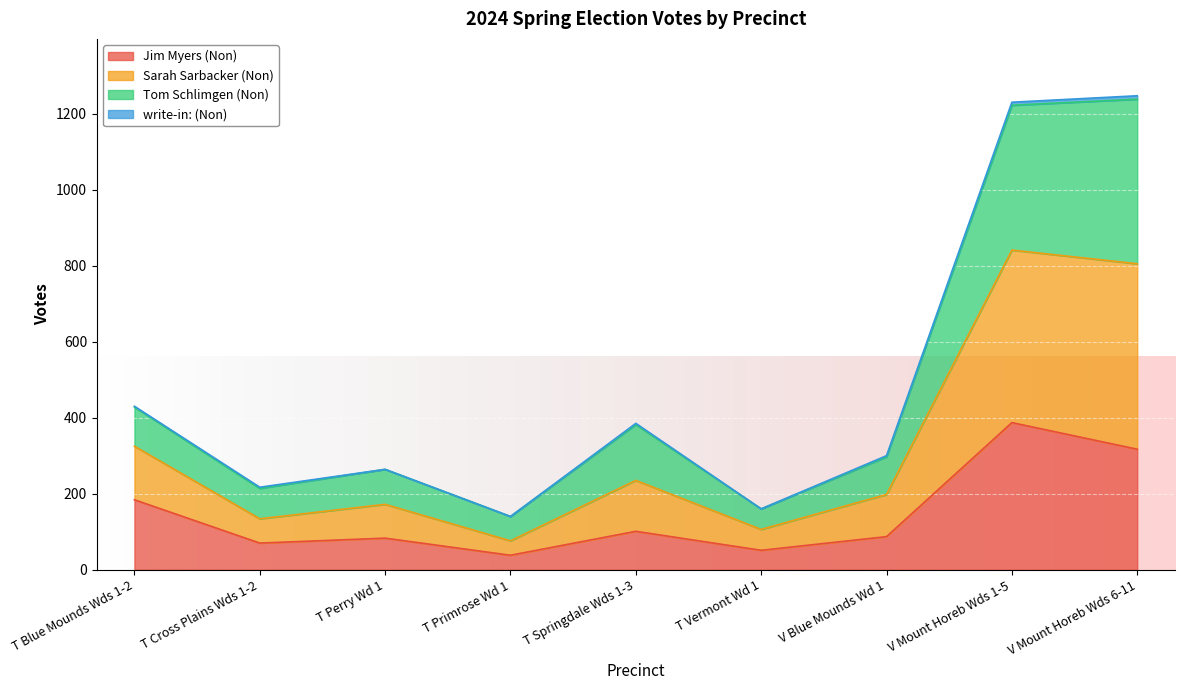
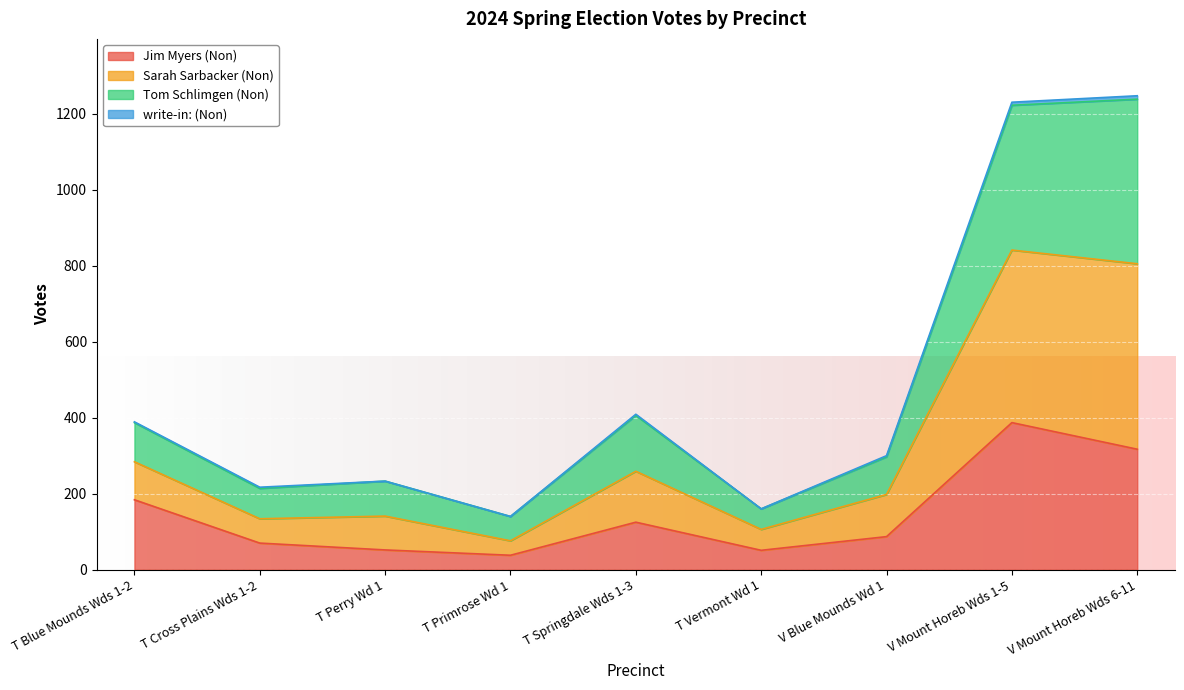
Sarah Sarbacker (Non), T Blue Mounds Wds 1-2: 140 -> 100
Jim Myers (Non), T Perry Wd 1: 80 -> 50
Jim Myers (Non), T Springdale Wds 1-3: 100 -> 130
